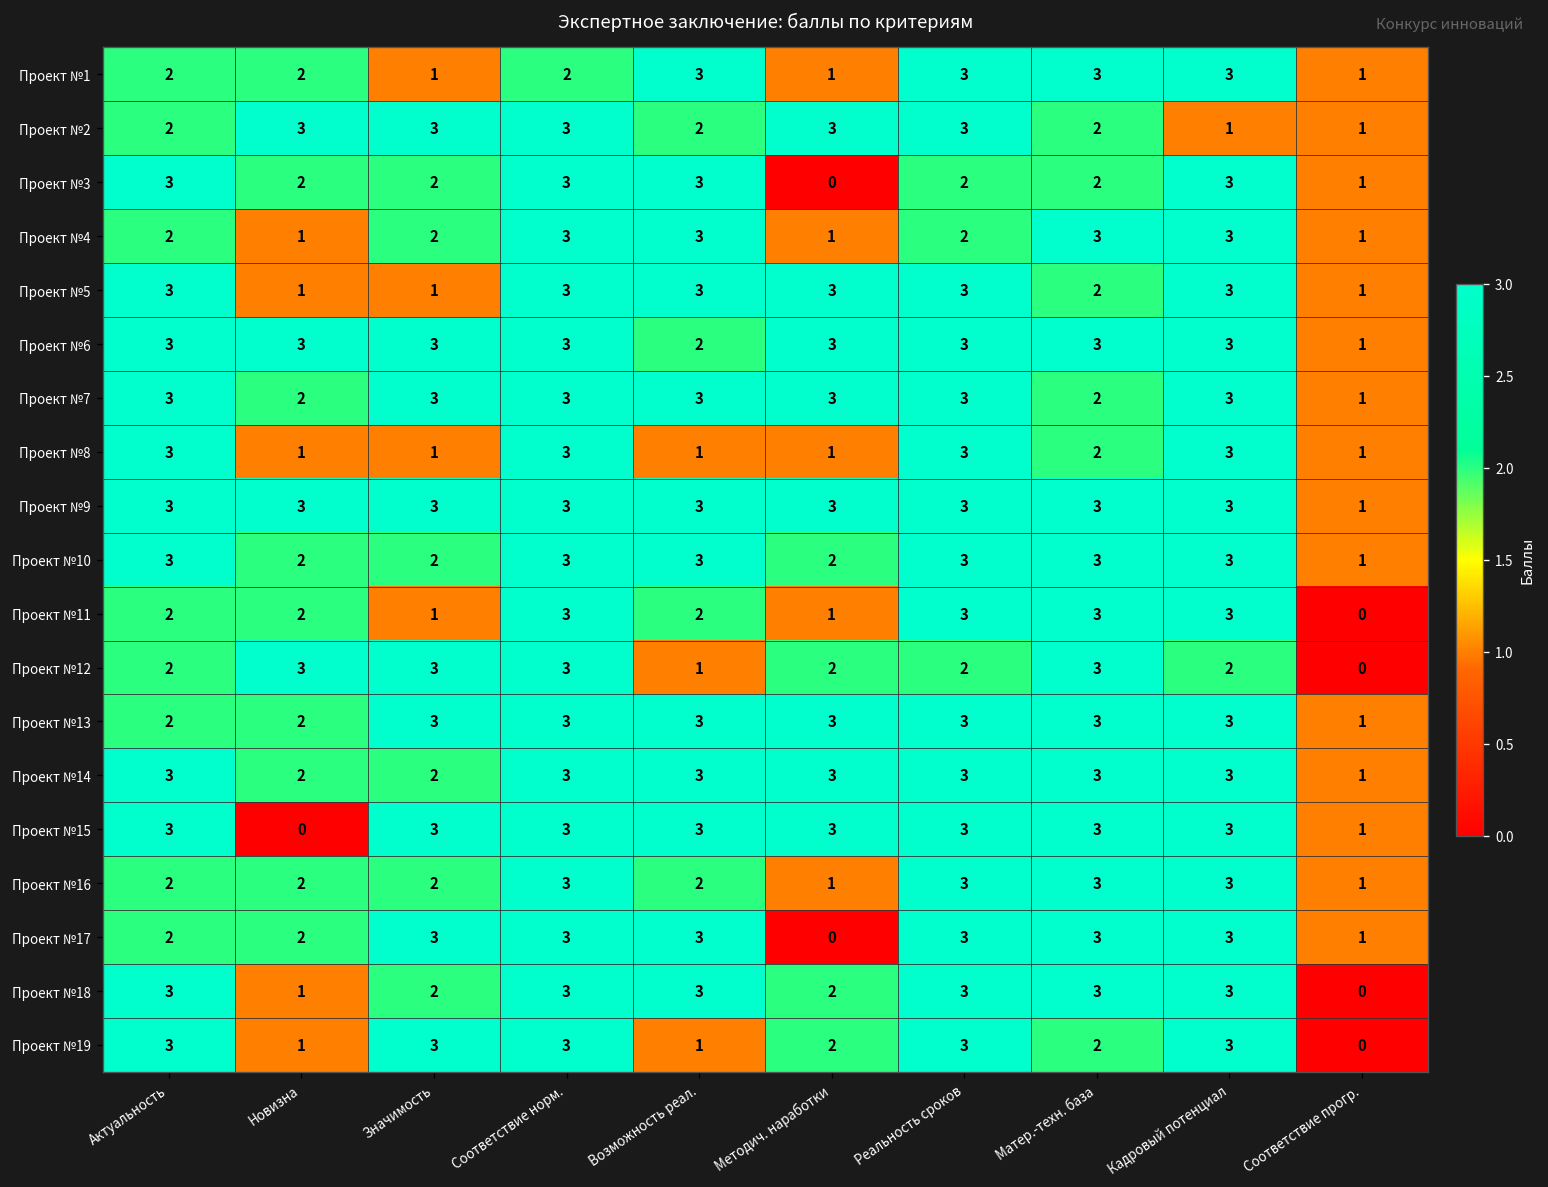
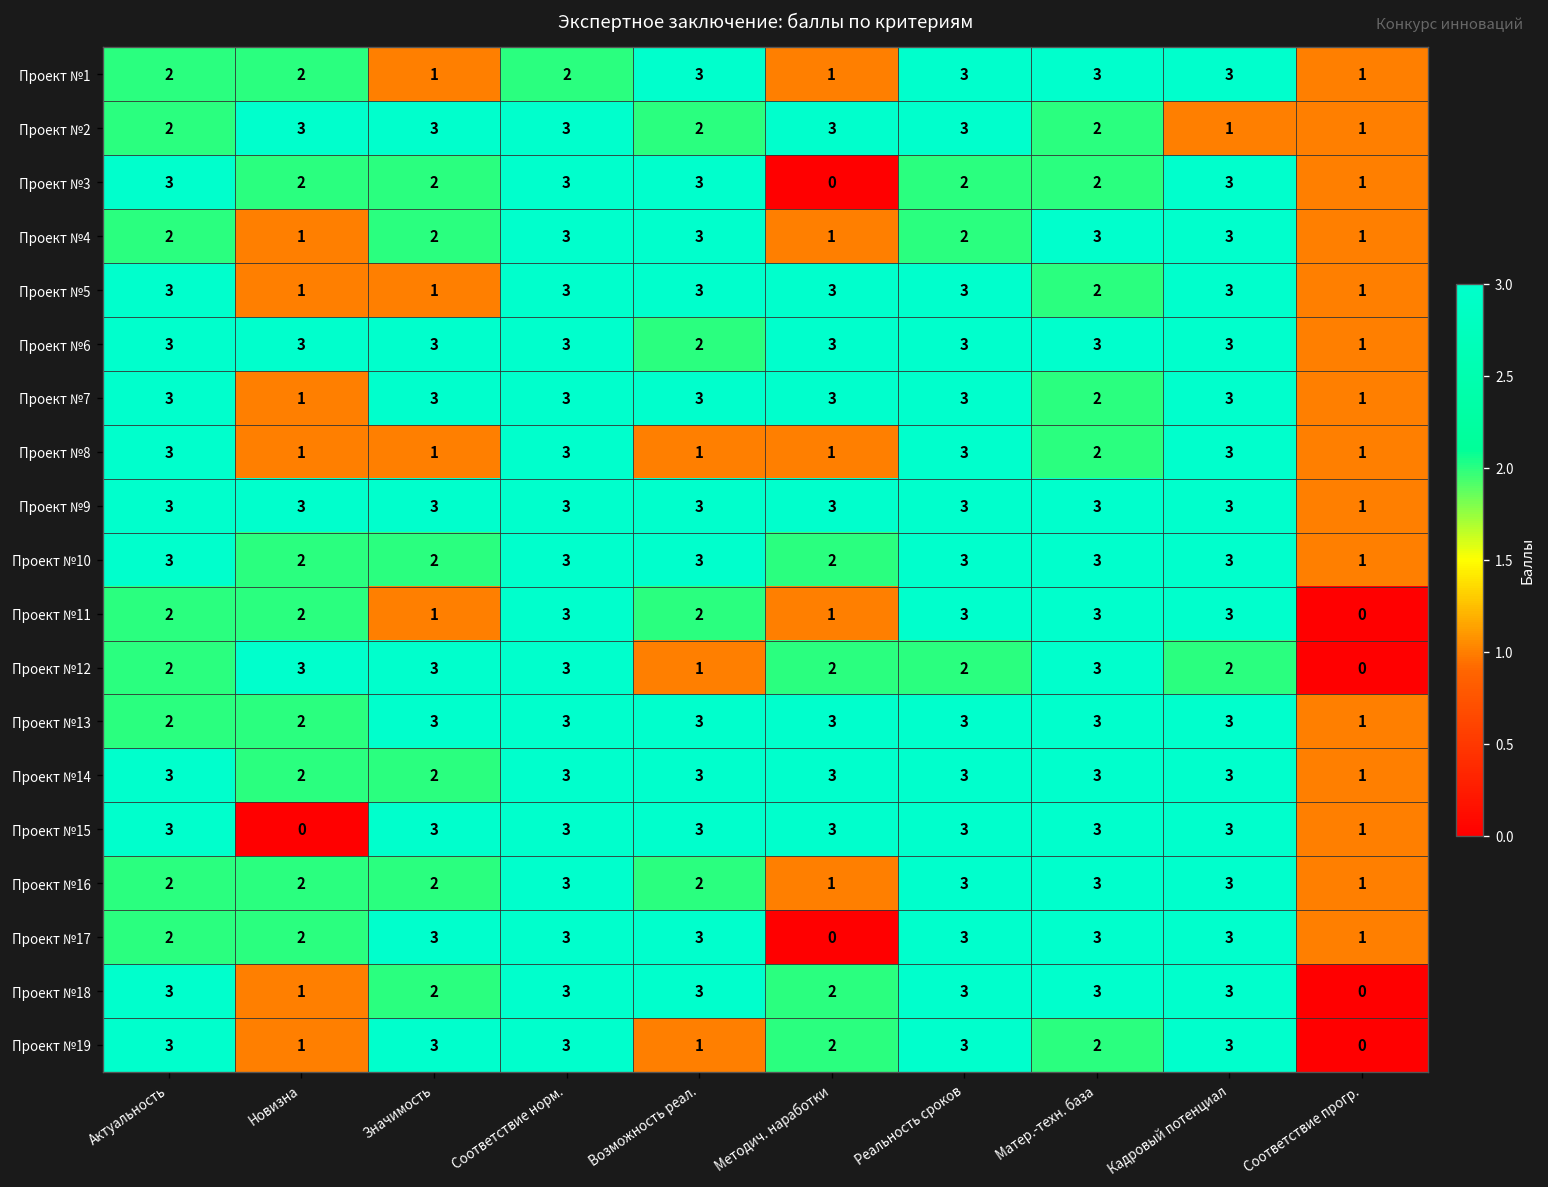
Проект №7, Новизна: 2 -> 1
